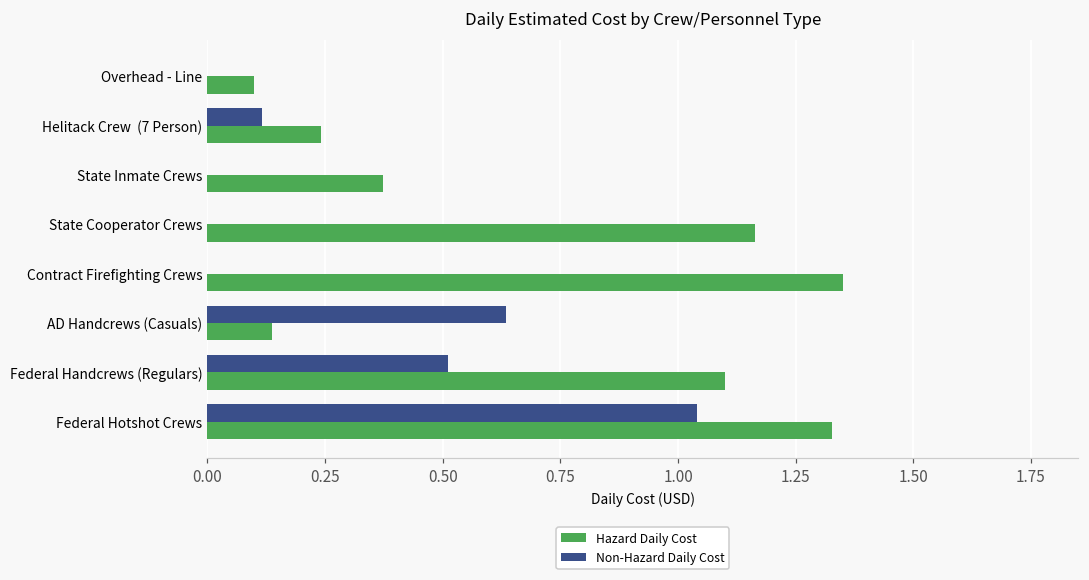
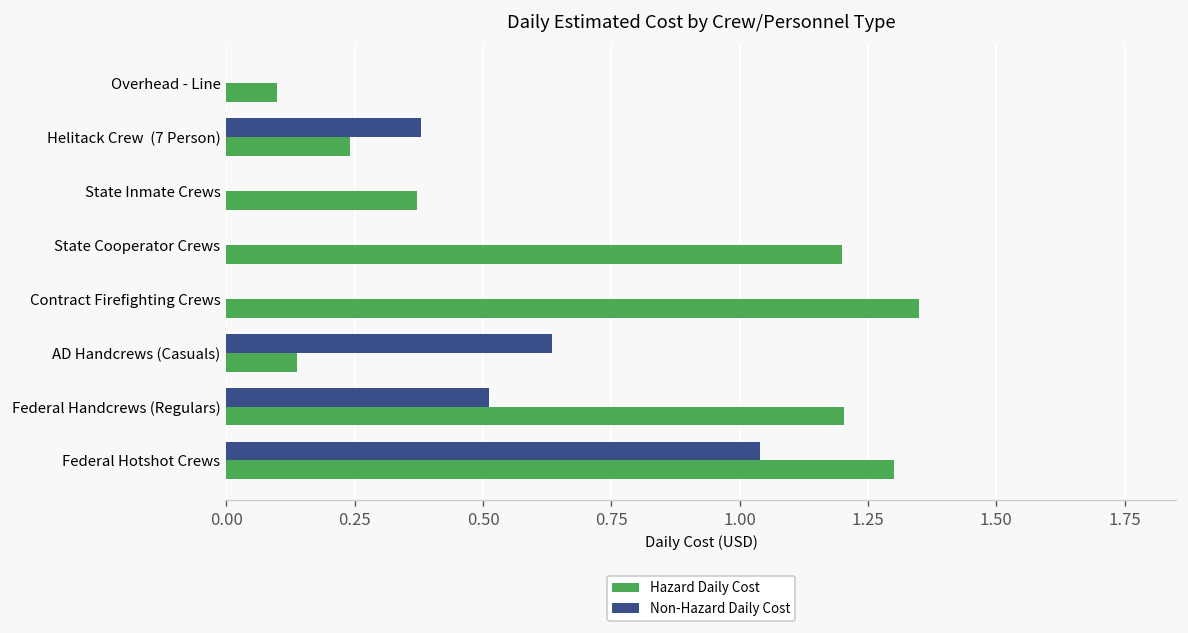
Non-Hazard Daily Cost, Helitack Crew (7 Person): 0.12 -> 0.38
Hazard Daily Cost, State Cooperator Crews: 1.16 -> 1.20
Hazard Daily Cost, Federal Handcrews (Regulars): 1.10 -> 1.20
Hazard Daily Cost, Federal Hotshot Crews: 1.33 -> 1.30
